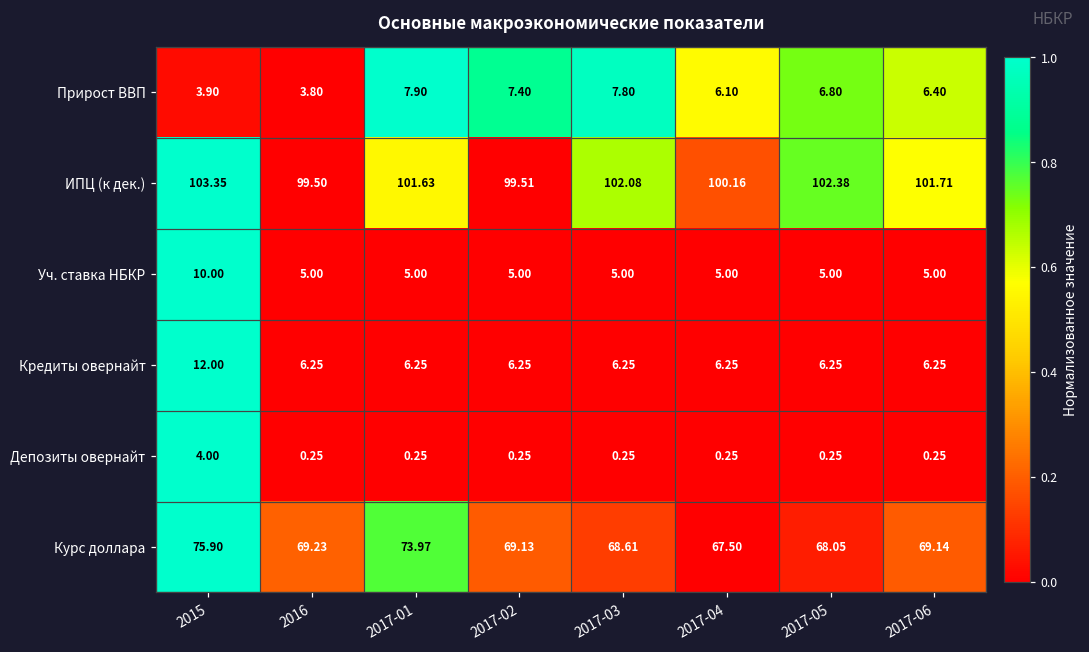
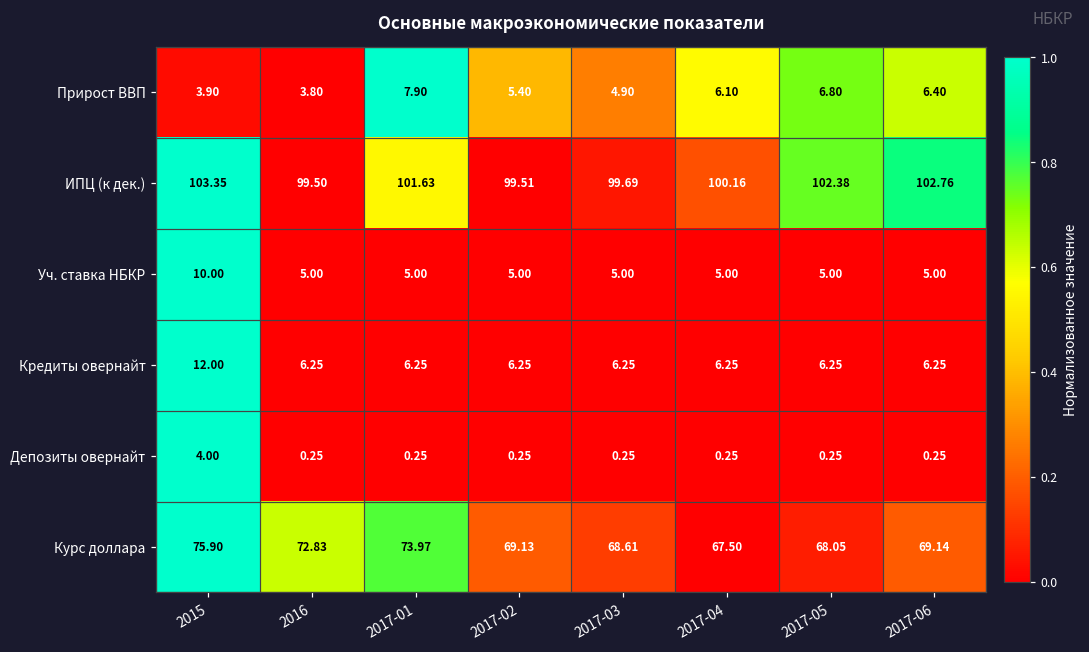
Прирост ВВП, 2017-02: 7.40 -> 5.40
Прирост ВВП, 2017-03: 7.80 -> 4.90
ИПЦ (к дек.), 2017-03: 102.08 -> 99.69
ИПЦ (к дек.), 2017-06: 101.71 -> 102.76
Курс доллара, 2016: 69.23 -> 72.83
